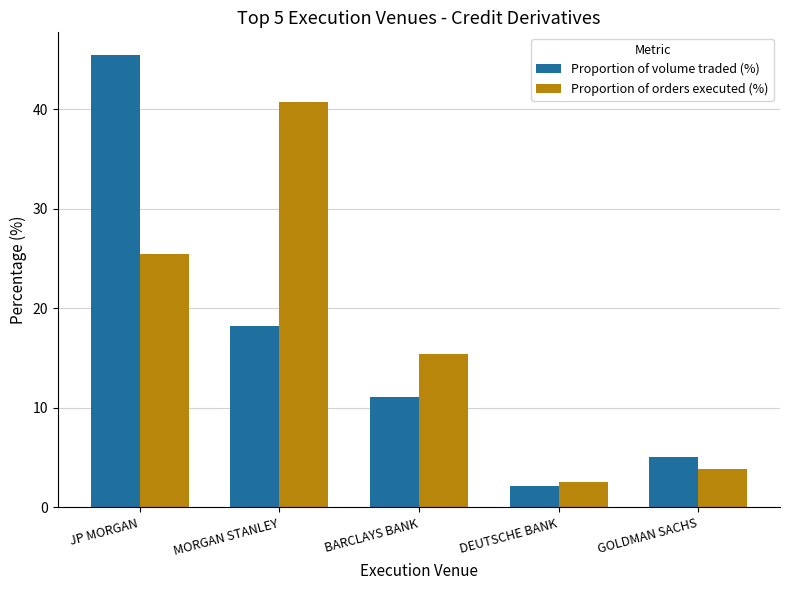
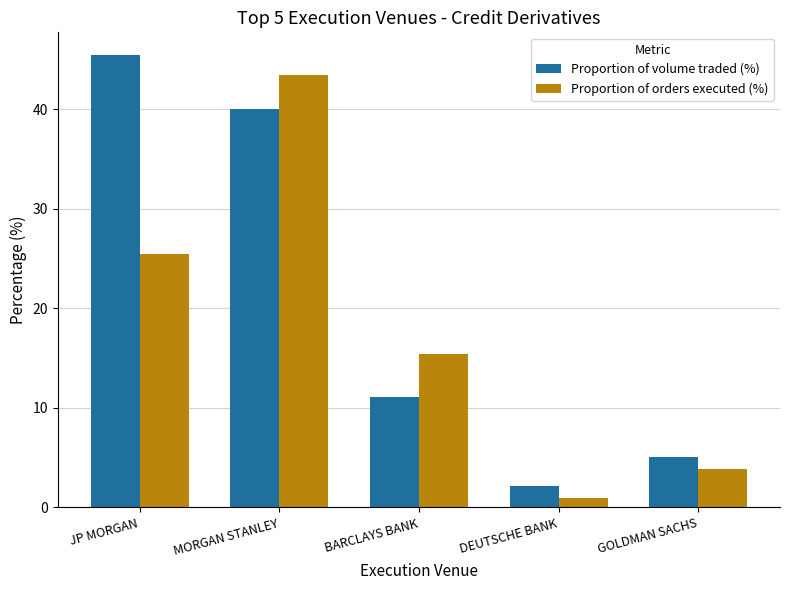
Proportion of volume traded (%), MORGAN STANLEY: 18 -> 40
Proportion of orders executed (%), MORGAN STANLEY: 41 -> 43
Proportion of orders executed (%), DEUTSCHE BANK: 3 -> 1
